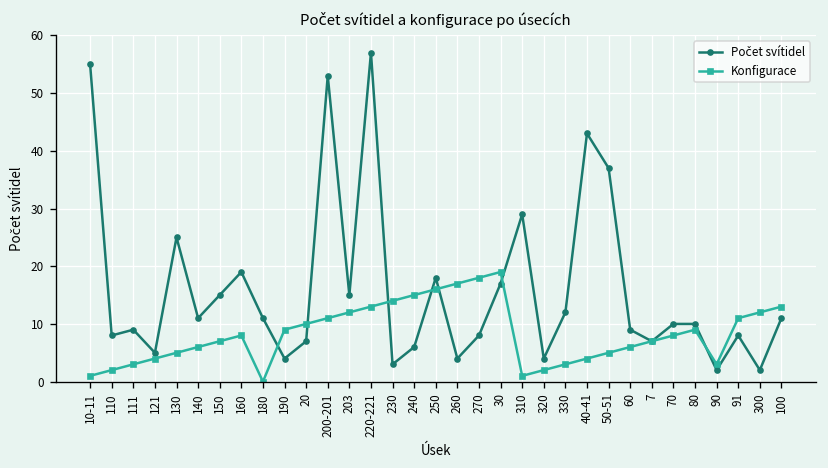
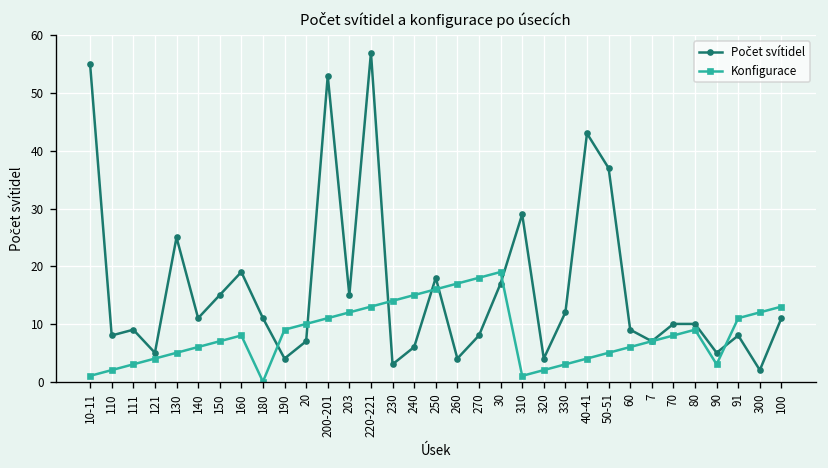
Počet svítidel, 90: 2 -> 5
